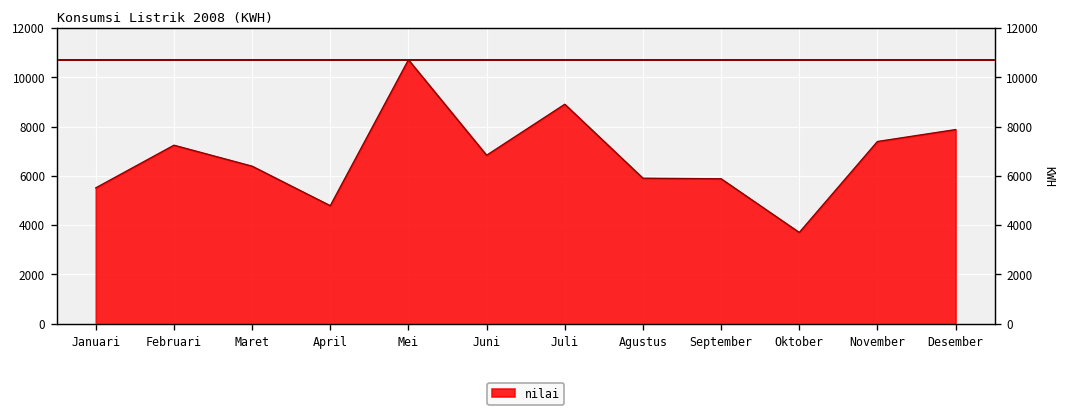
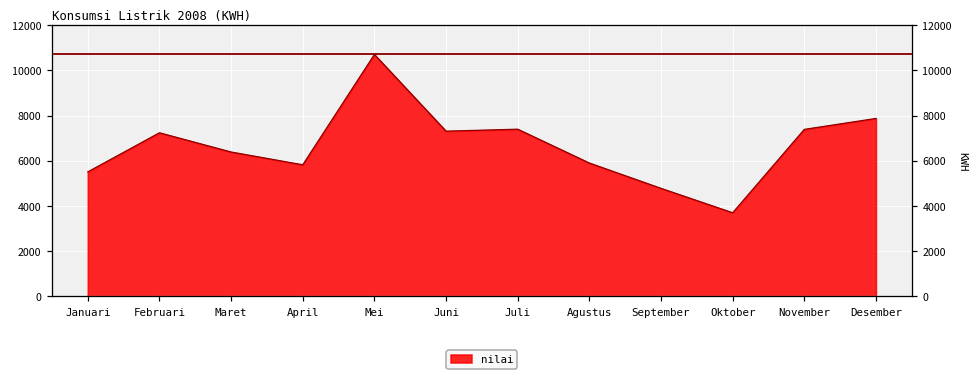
April: 4800 -> 5800
Juni: 6800 -> 7300
Juli: 8900 -> 7400
September: 5900 -> 4800
